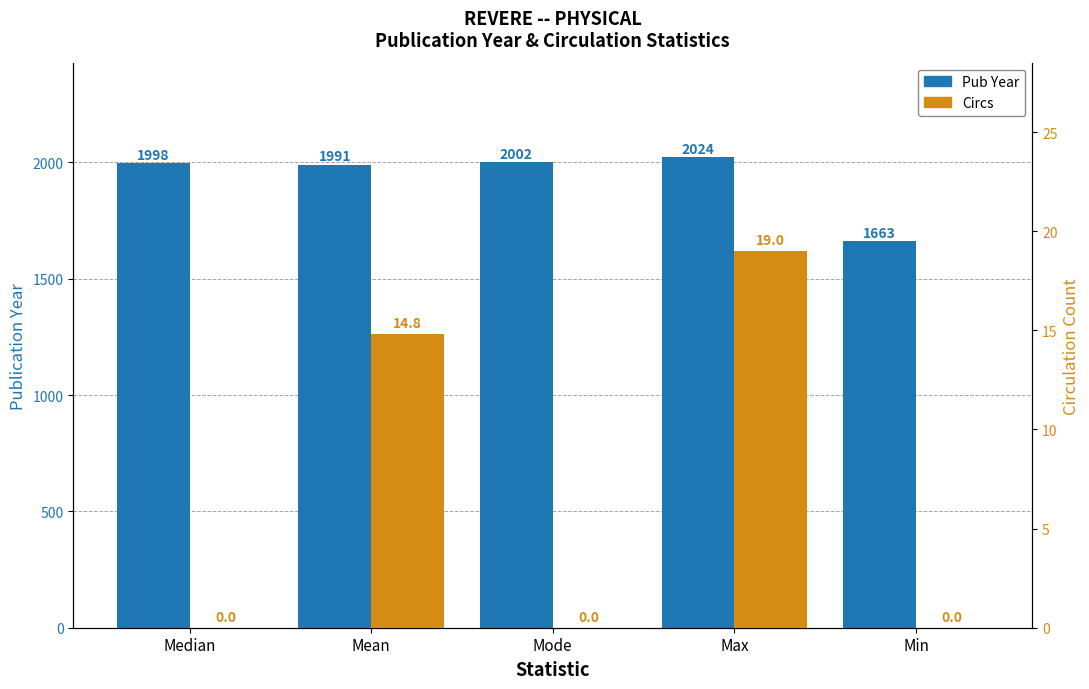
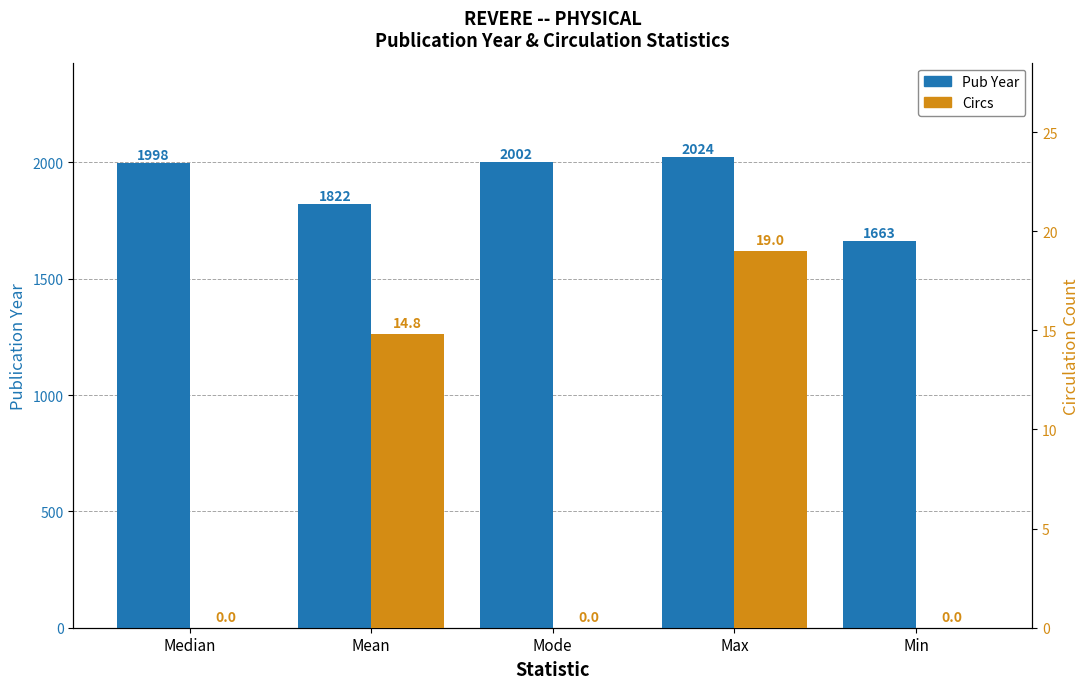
Pub Year, Mean: 1991 -> 1822
